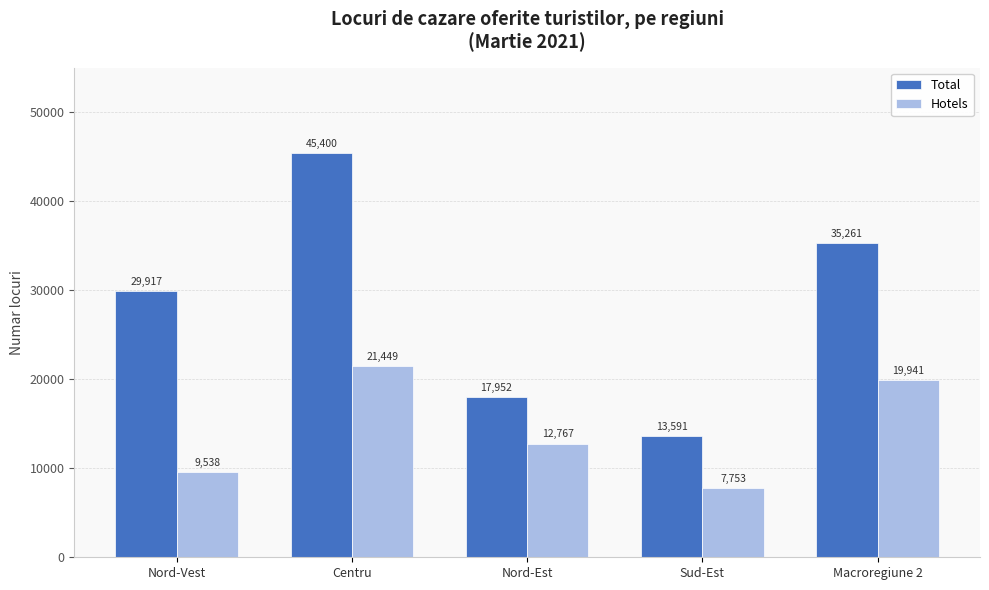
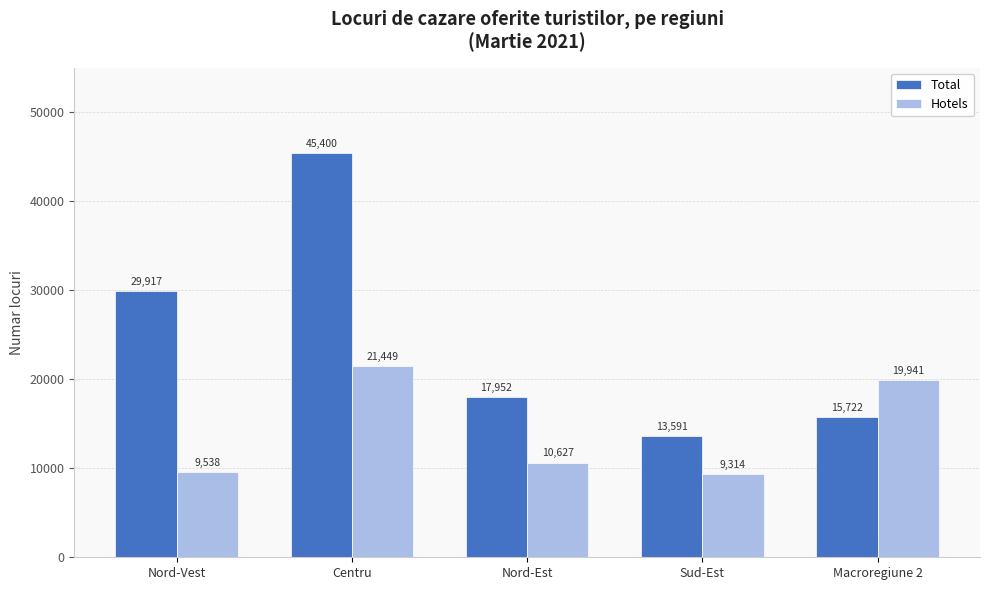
Hotels, Nord-Est: 12,767 -> 10,627
Hotels, Sud-Est: 7,753 -> 9,314
Total, Macroregiune 2: 35,261 -> 15,722
